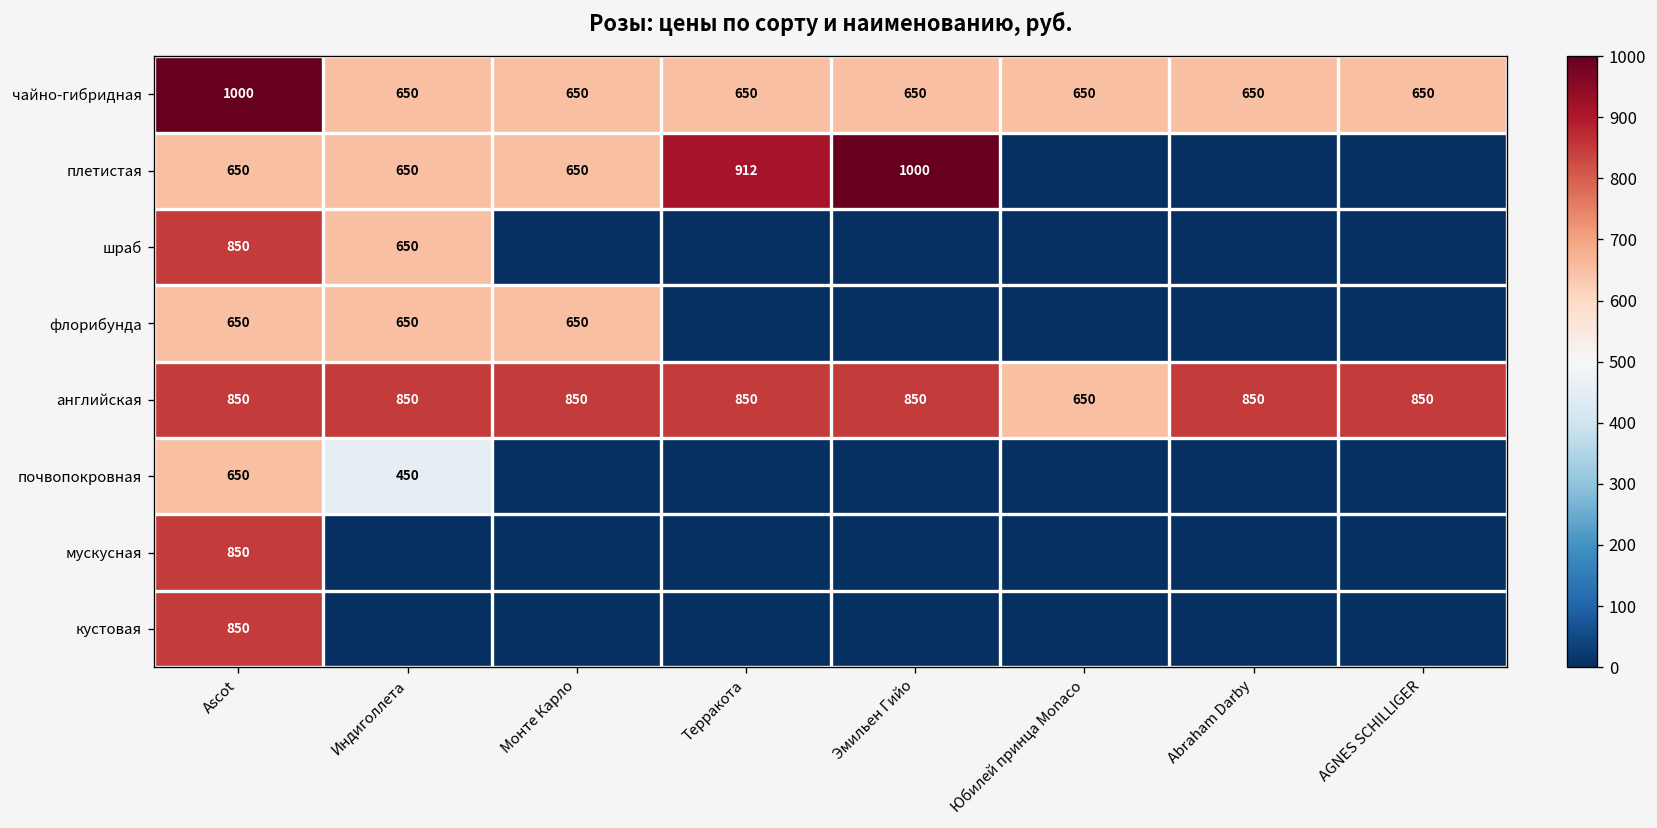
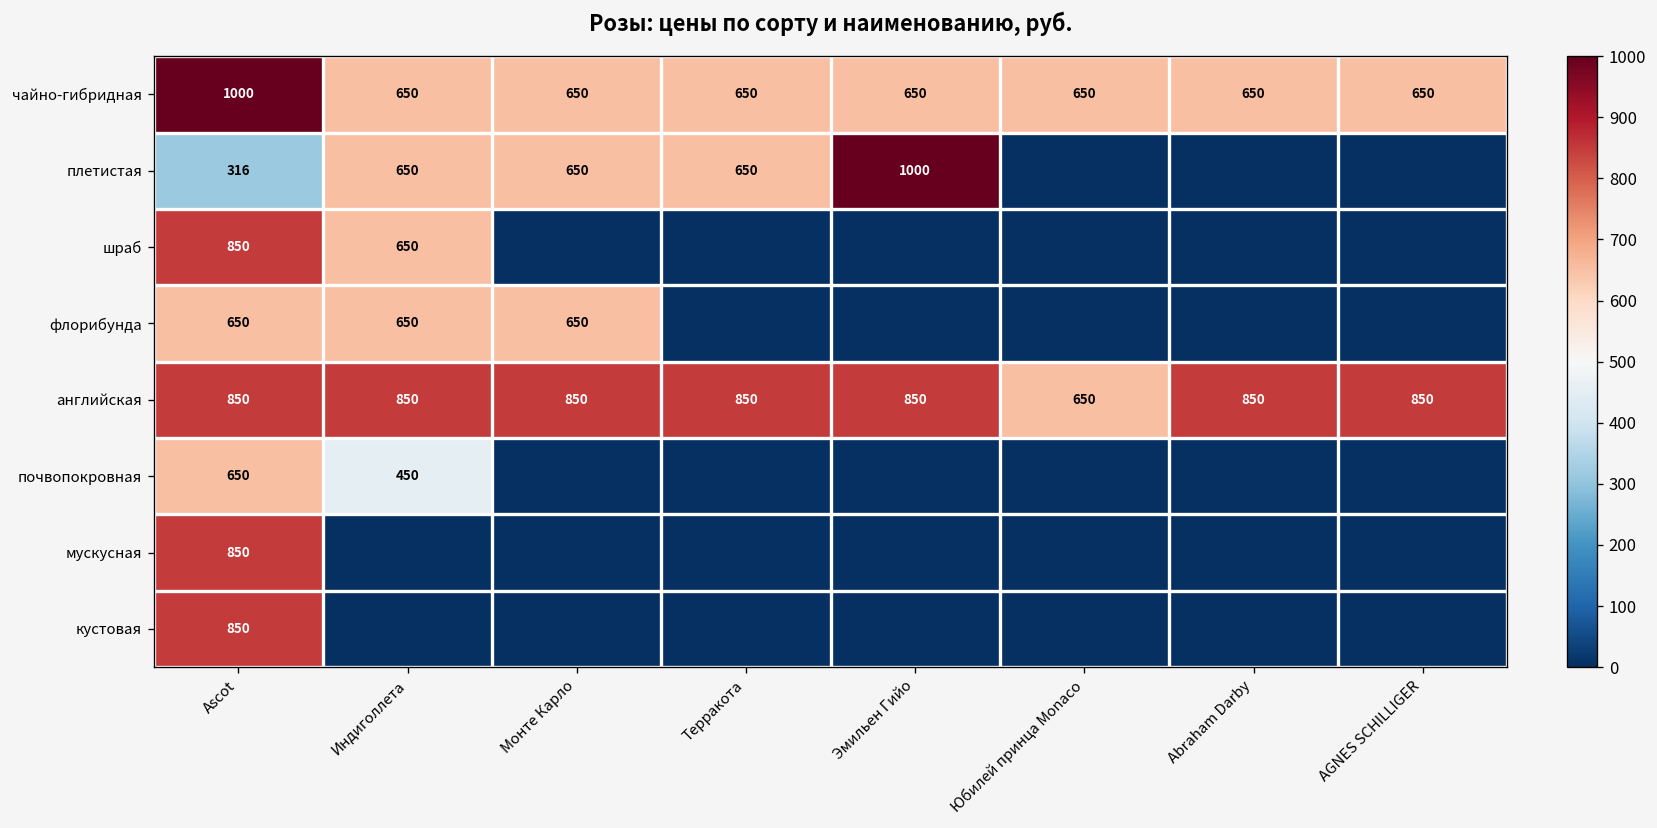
плетистая, Ascot: 650 -> 316
плетистая, Терракота: 912 -> 650
